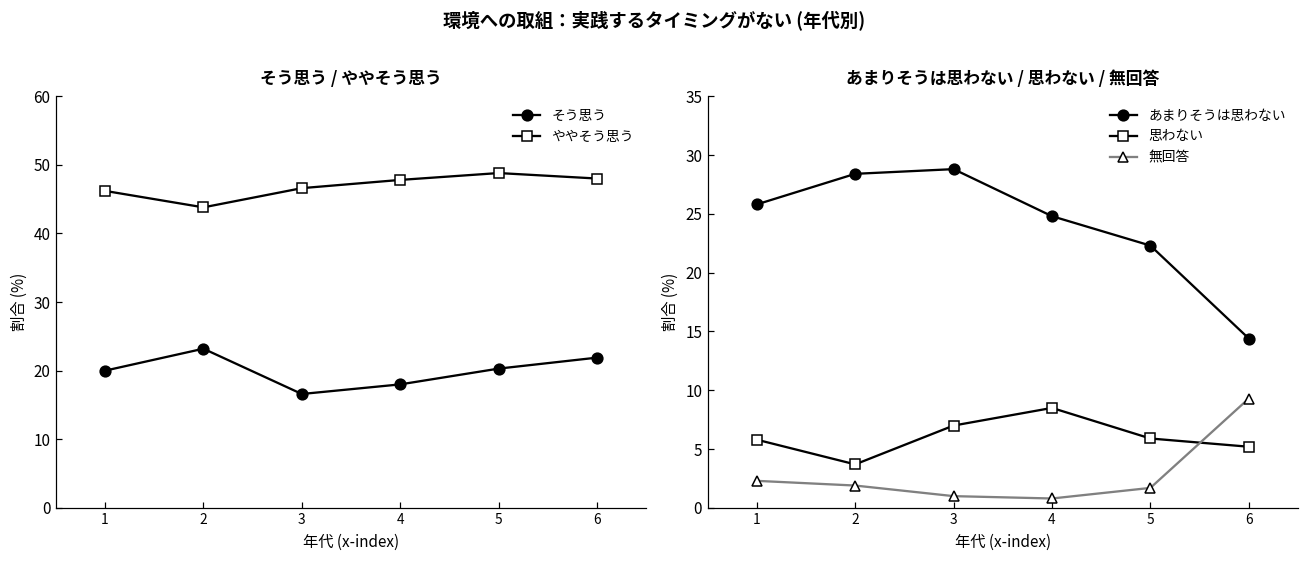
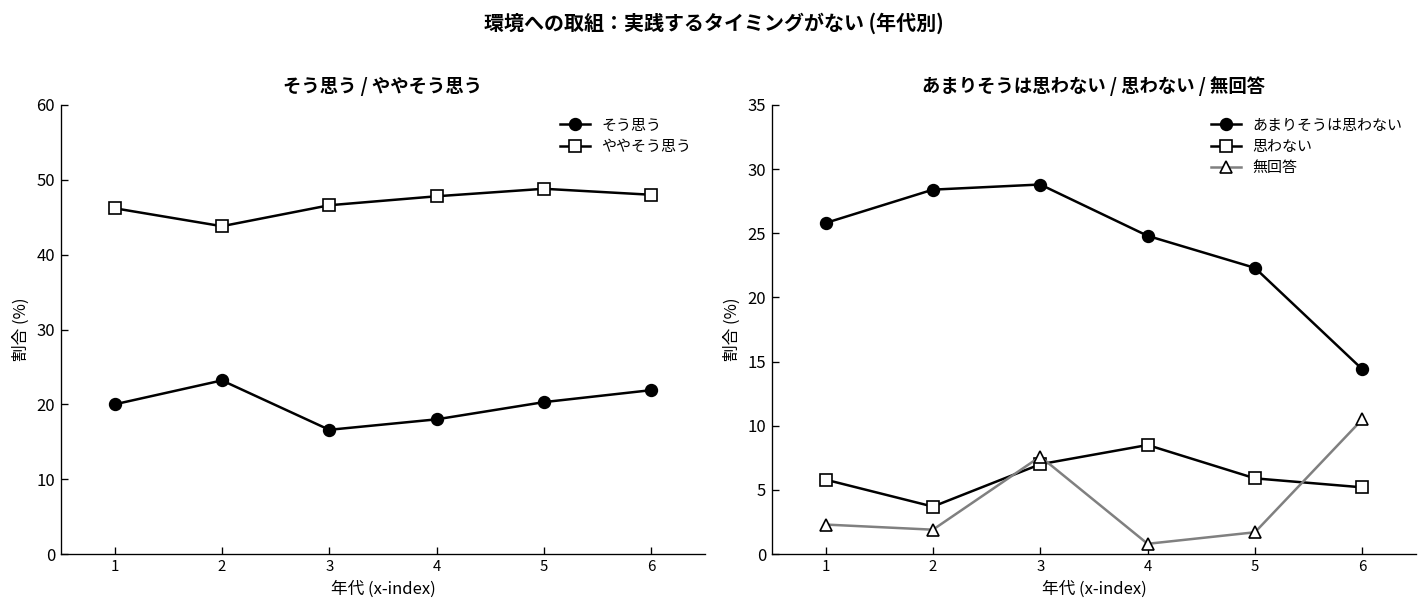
あまりそうは思わない / 思わない / 無回答, 無回答, 3: 1.0 -> 7.6
あまりそうは思わない / 思わない / 無回答, 無回答, 6: 9.3 -> 10.5
